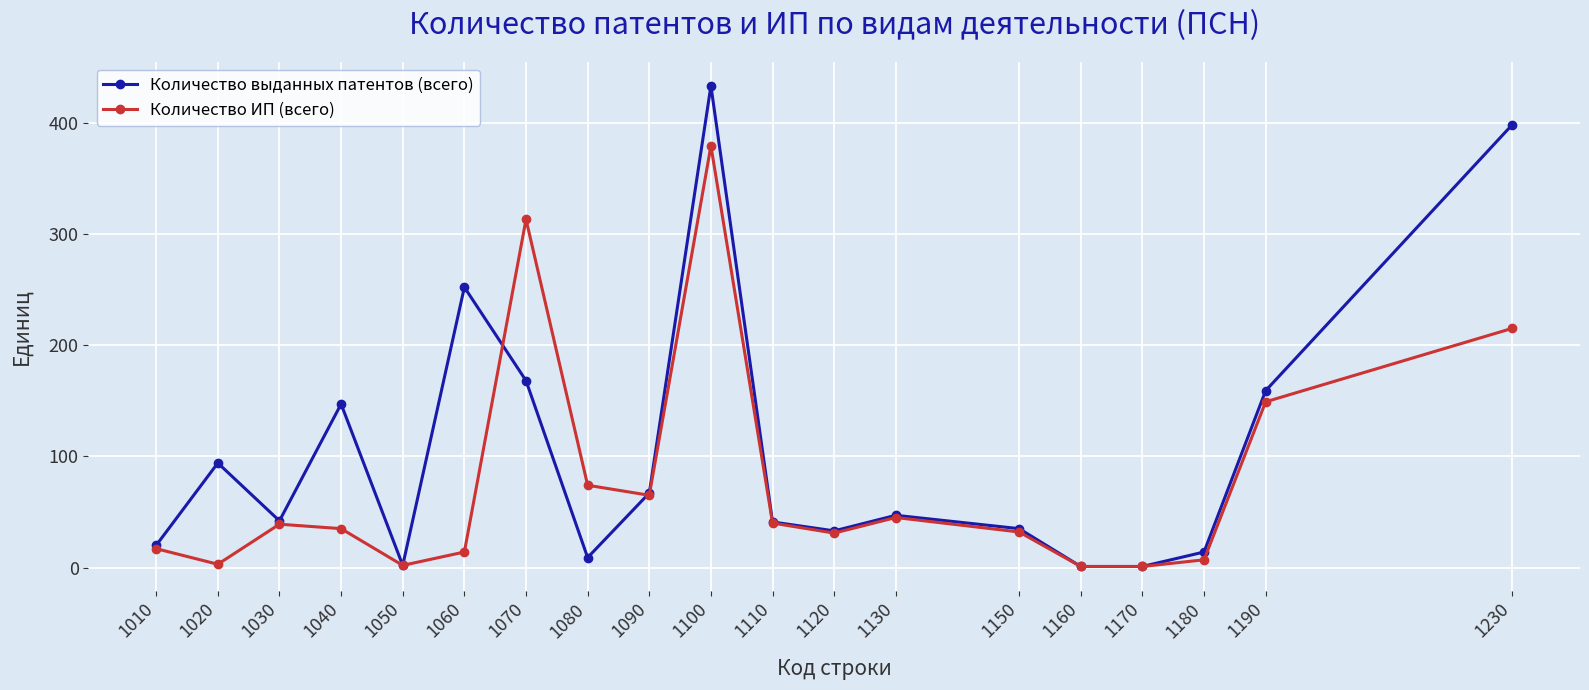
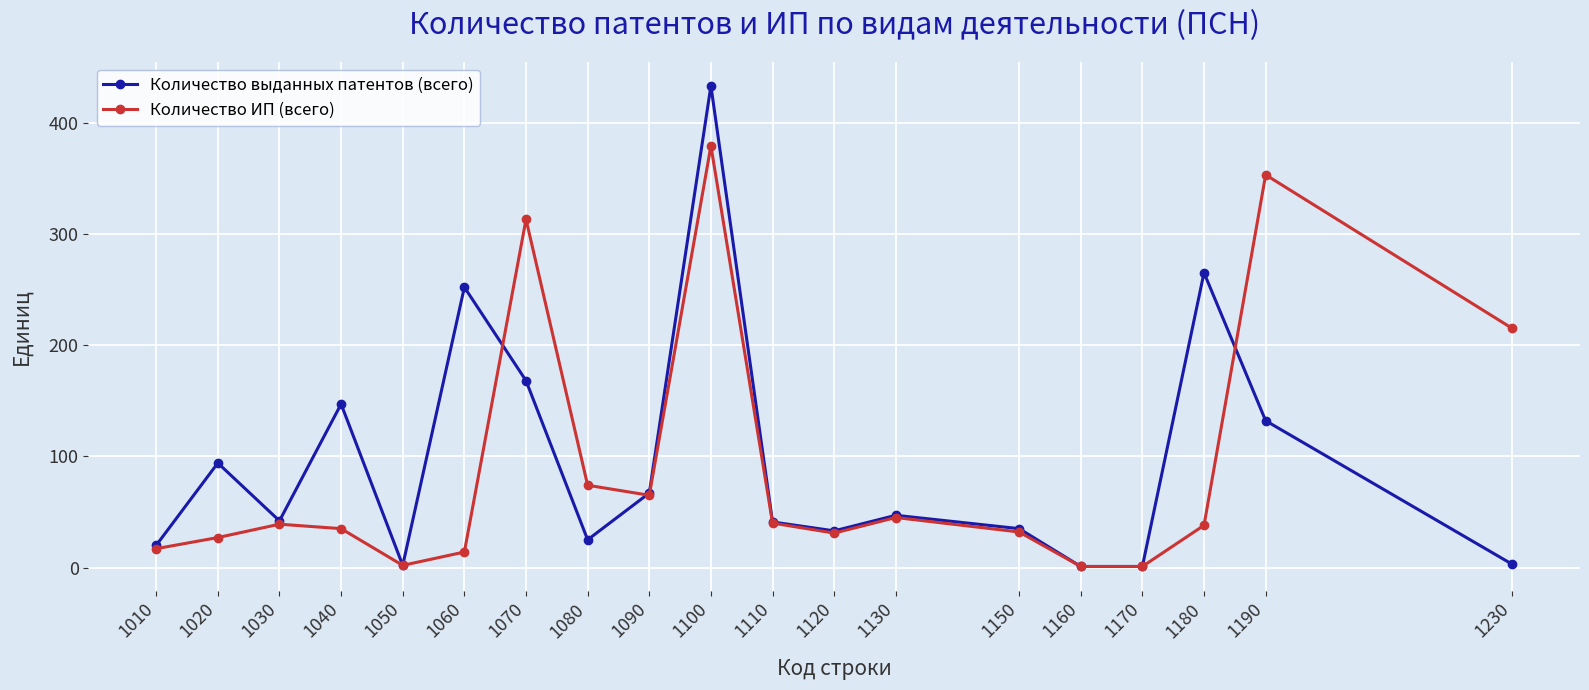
Количество ИП (всего), 1020: 3 -> 27
Количество выданных патентов (всего), 1080: 9 -> 25
Количество выданных патентов (всего), 1180: 14 -> 265
Количество ИП (всего), 1180: 7 -> 38
Количество выданных патентов (всего), 1190: 159 -> 132
Количество ИП (всего), 1190: 149 -> 353
Количество выданных патентов (всего), 1230: 398 -> 3
